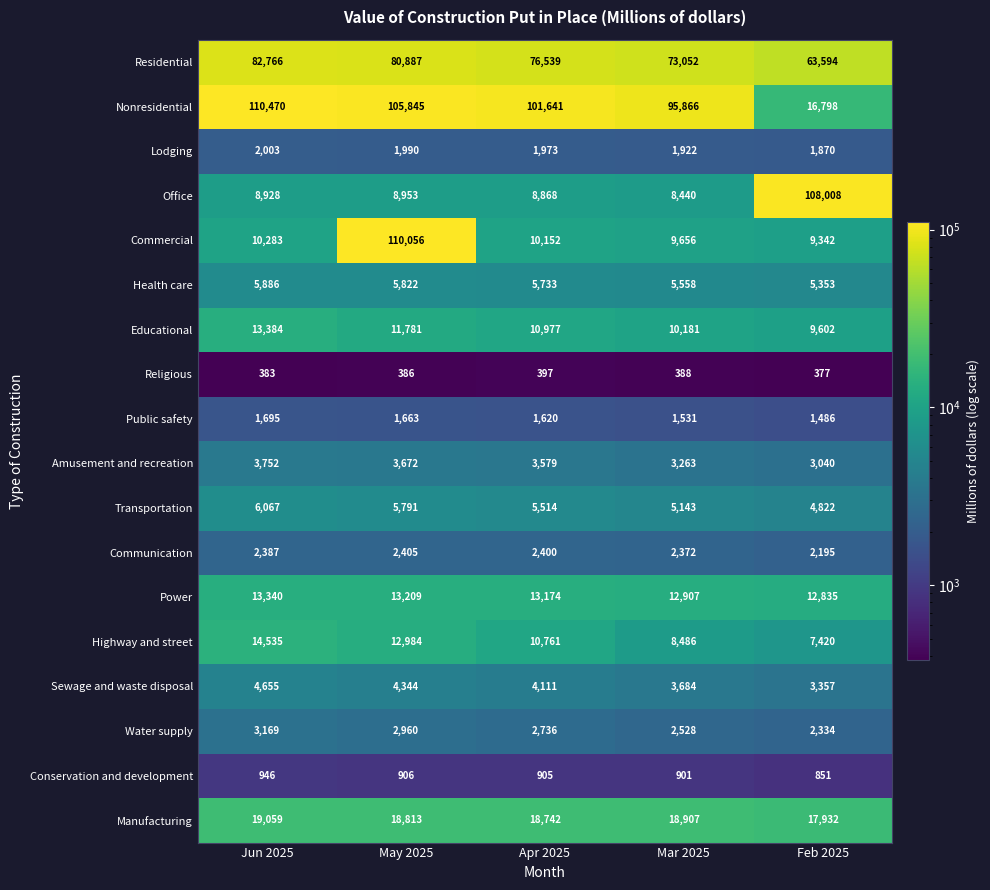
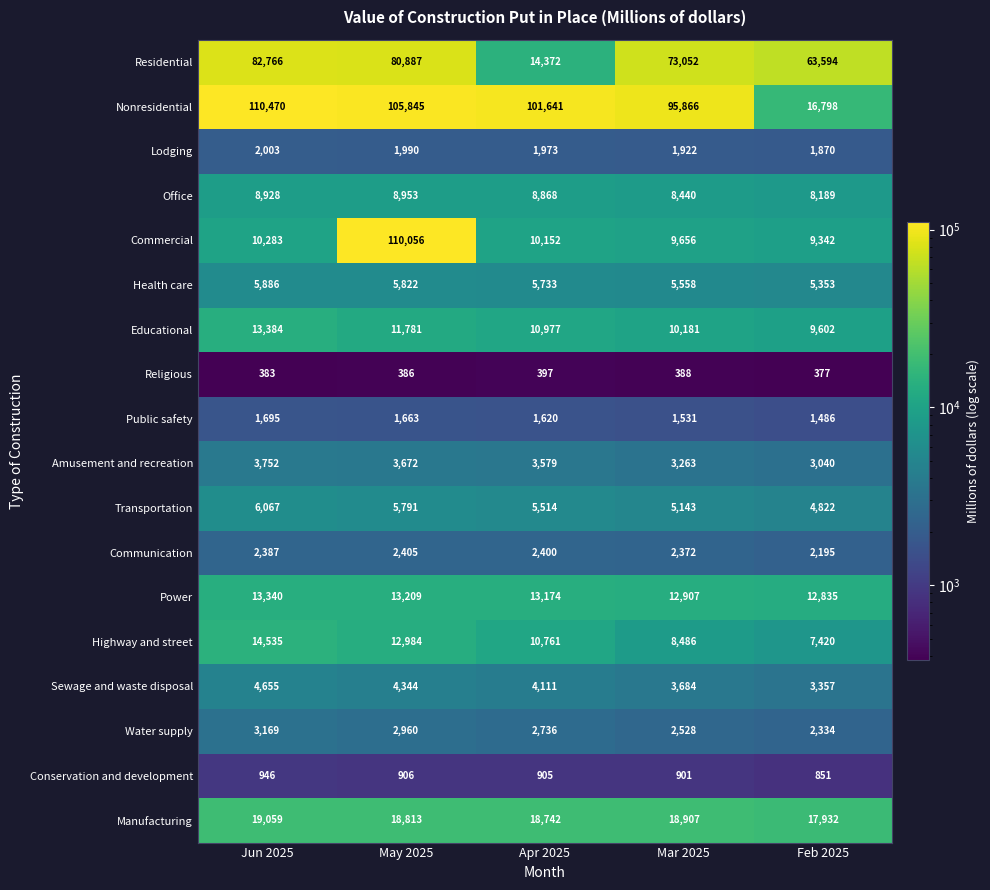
Residential, Apr 2025: 76,539 -> 14,372
Office, Feb 2025: 108,008 -> 8,189
